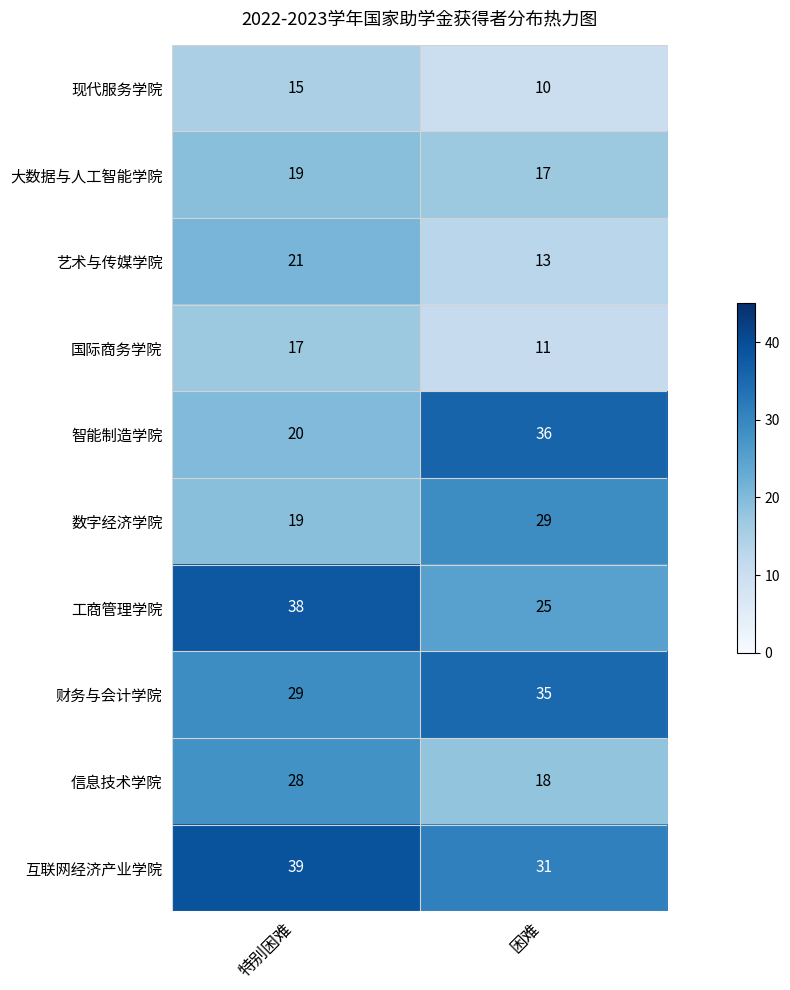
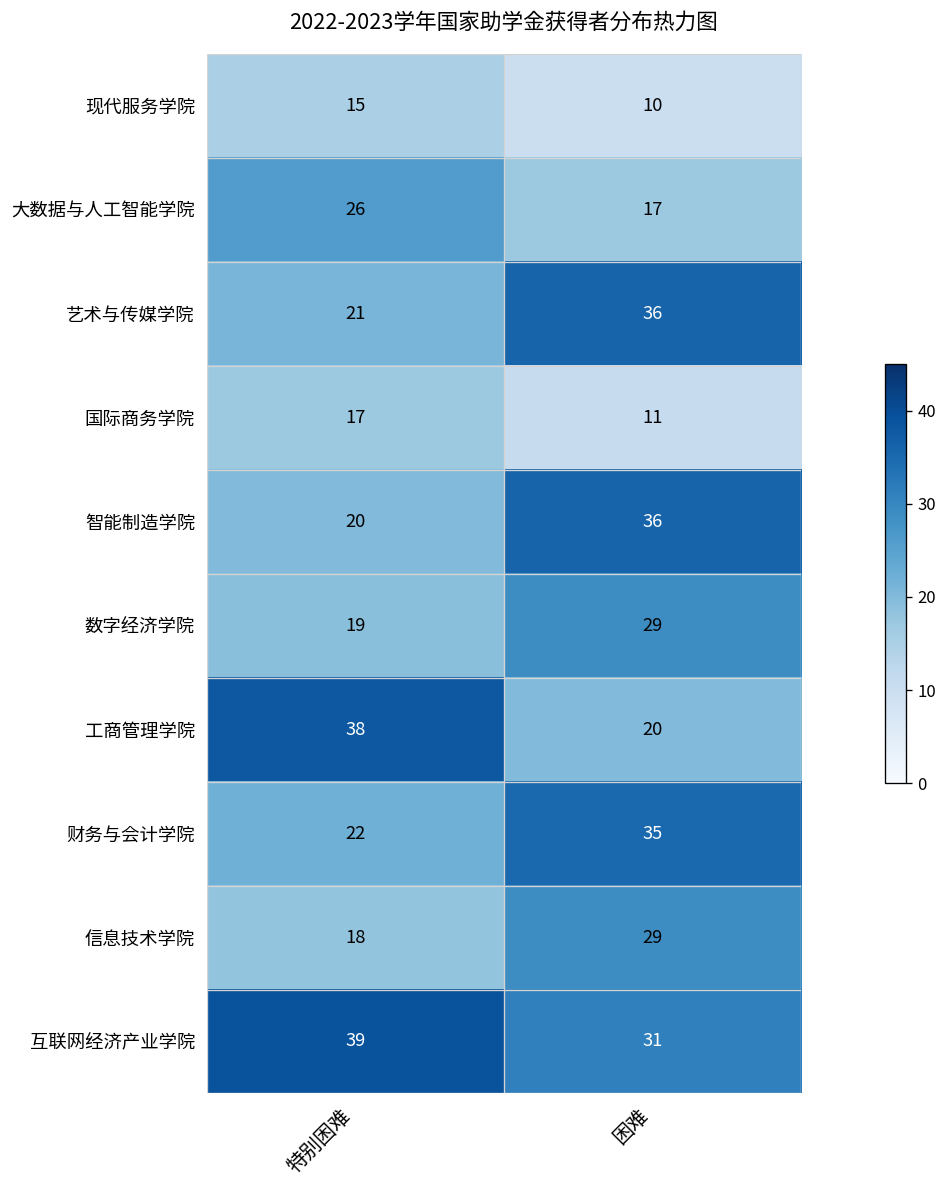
大数据与人工智能学院, 特别困难: 19 -> 26
艺术与传媒学院, 困难: 13 -> 36
工商管理学院, 困难: 25 -> 20
财务与会计学院, 特别困难: 29 -> 22
信息技术学院, 特别困难: 28 -> 18
信息技术学院, 困难: 18 -> 29
